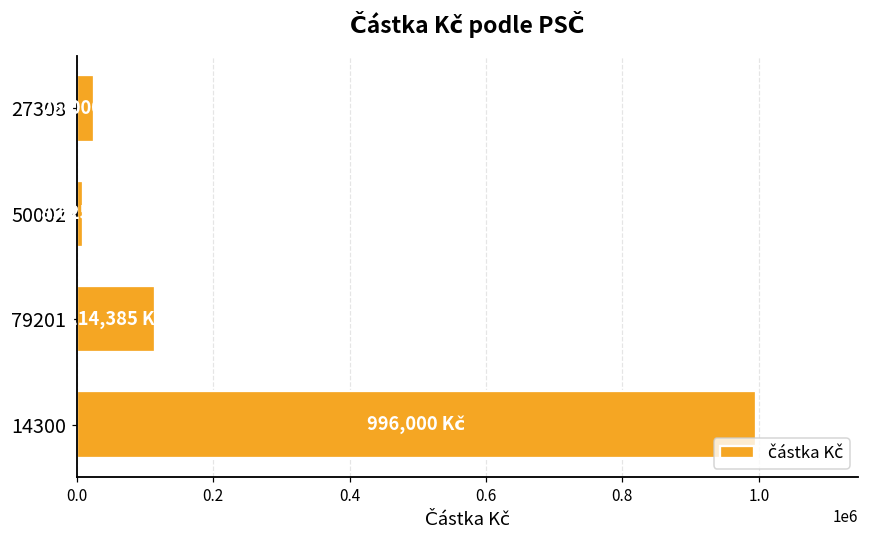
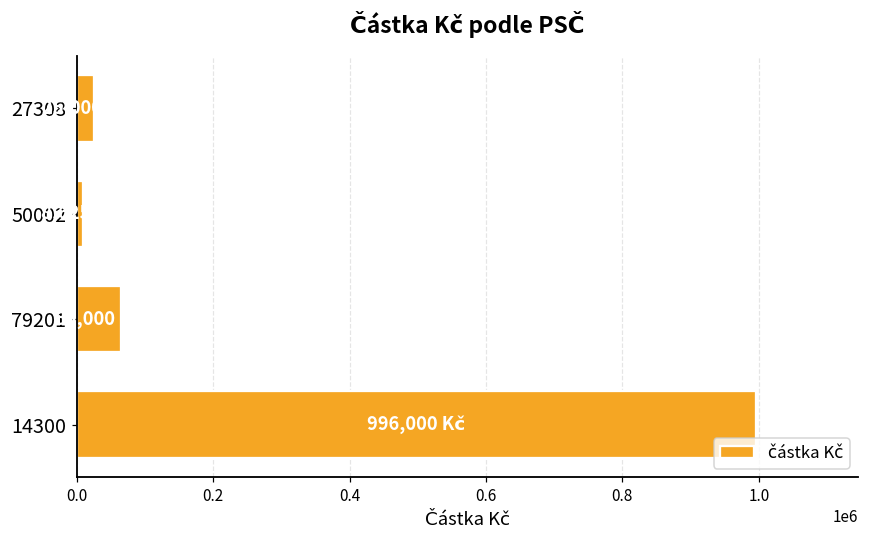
79201: 110000 -> 70000
